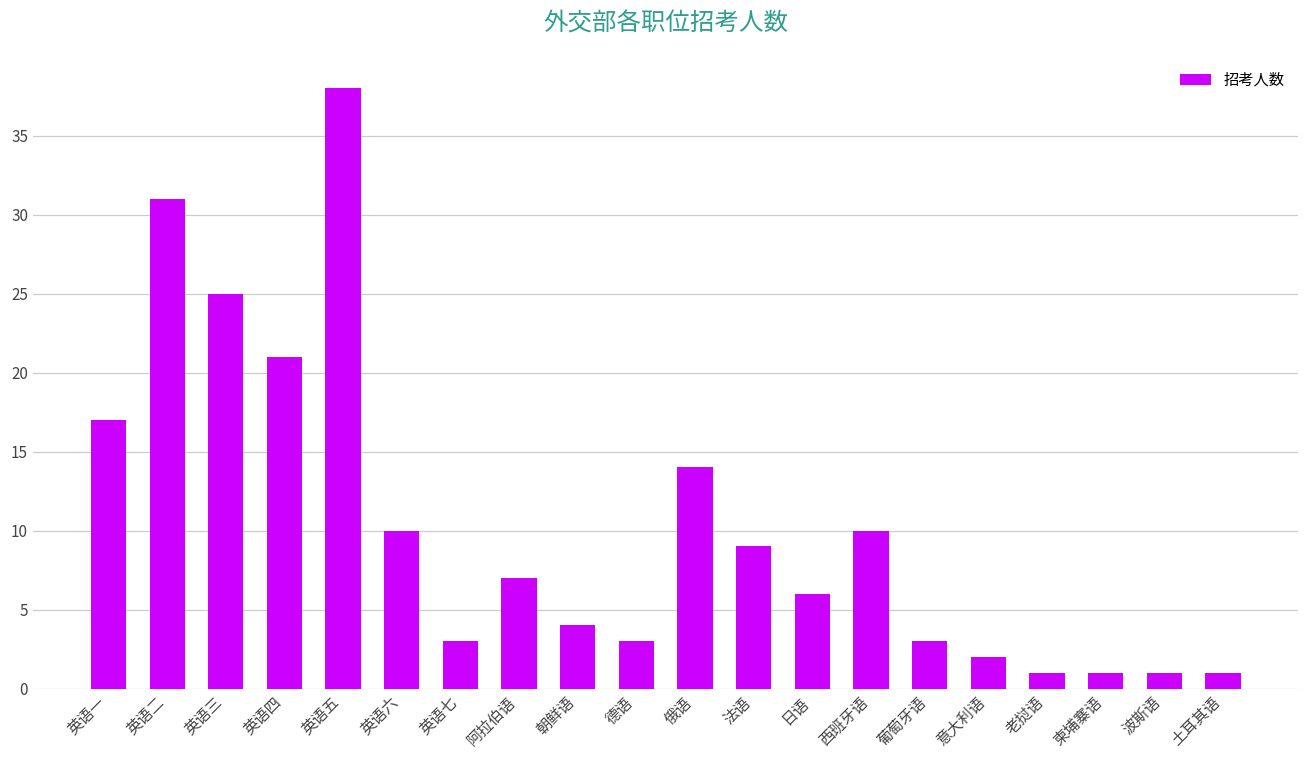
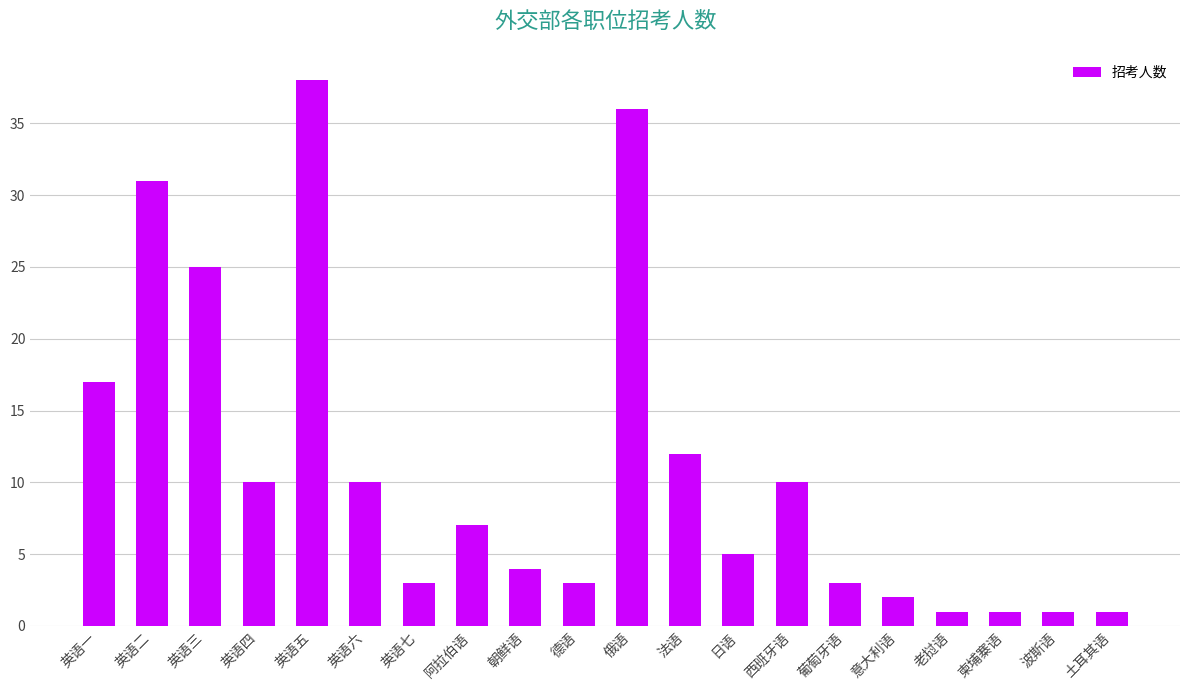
英语四: 21 -> 10
俄语: 14 -> 36
法语: 9 -> 12
日语: 6 -> 5
